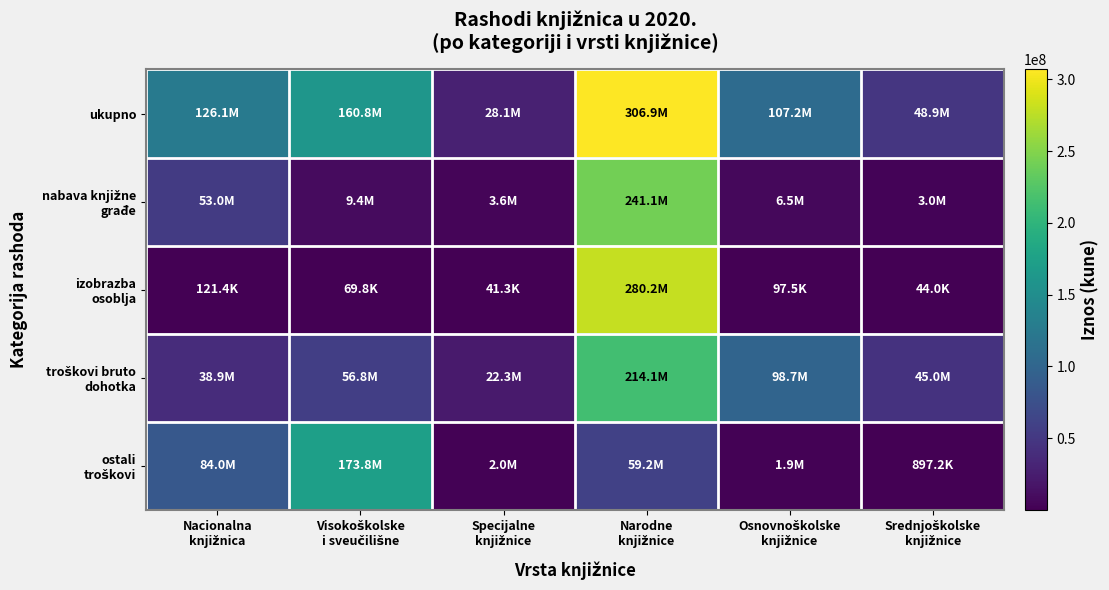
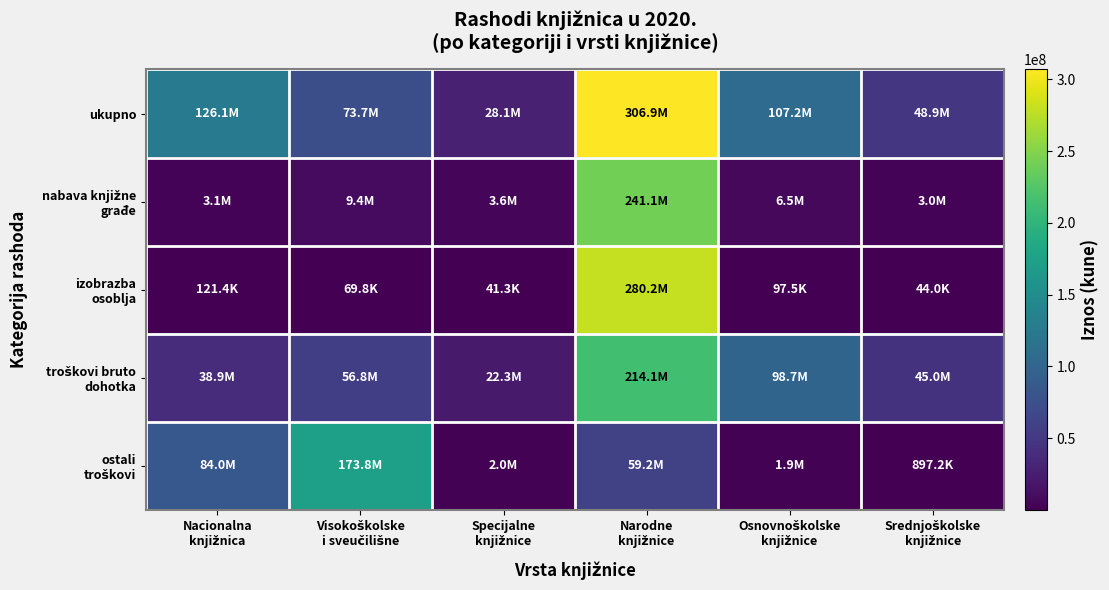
ukupno, Visokoškolske i sveučilišne: 160.8M -> 73.7M
nabava knjižne građe, Nacionalna knjižnica: 53.0M -> 3.1M
